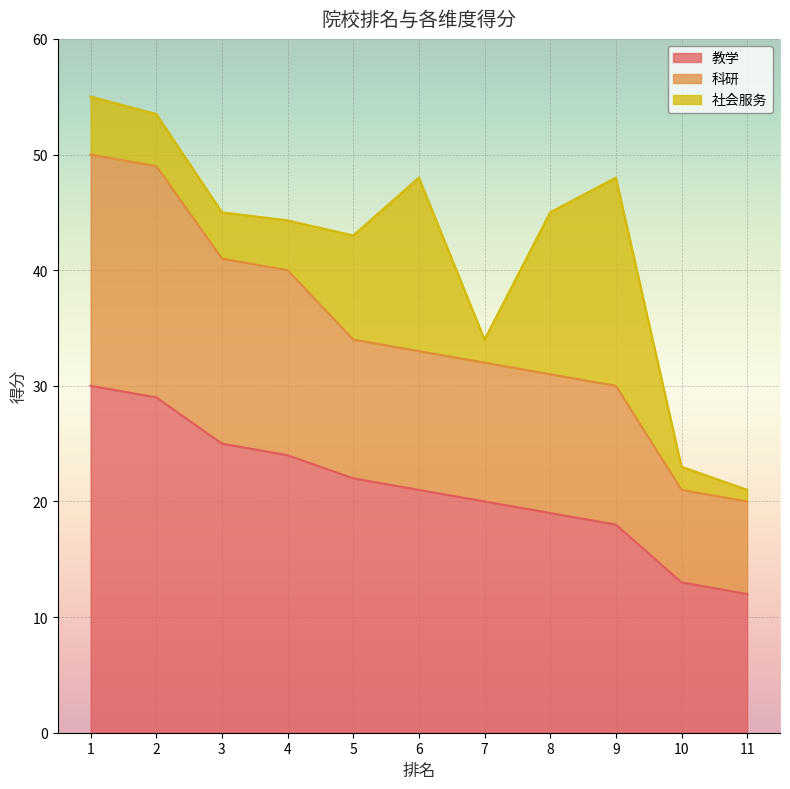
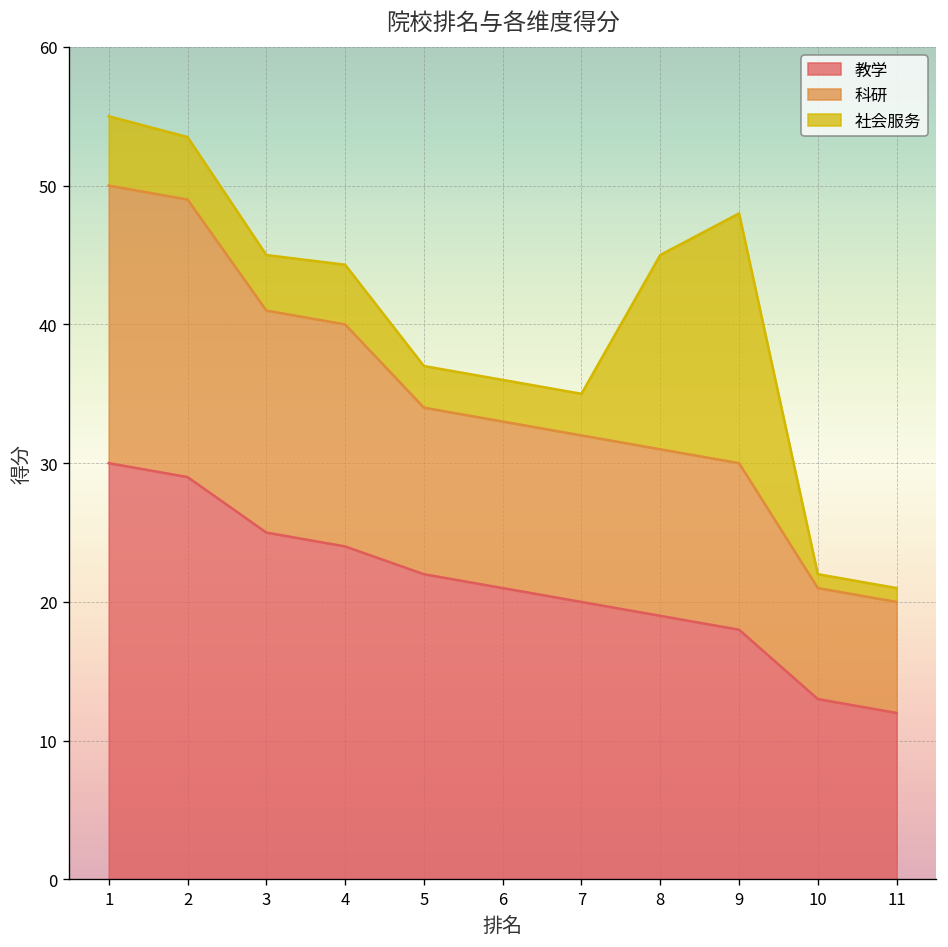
社会服务, 5: 9 -> 3
社会服务, 6: 15 -> 3
社会服务, 7: 2 -> 3
社会服务, 10: 2 -> 1
